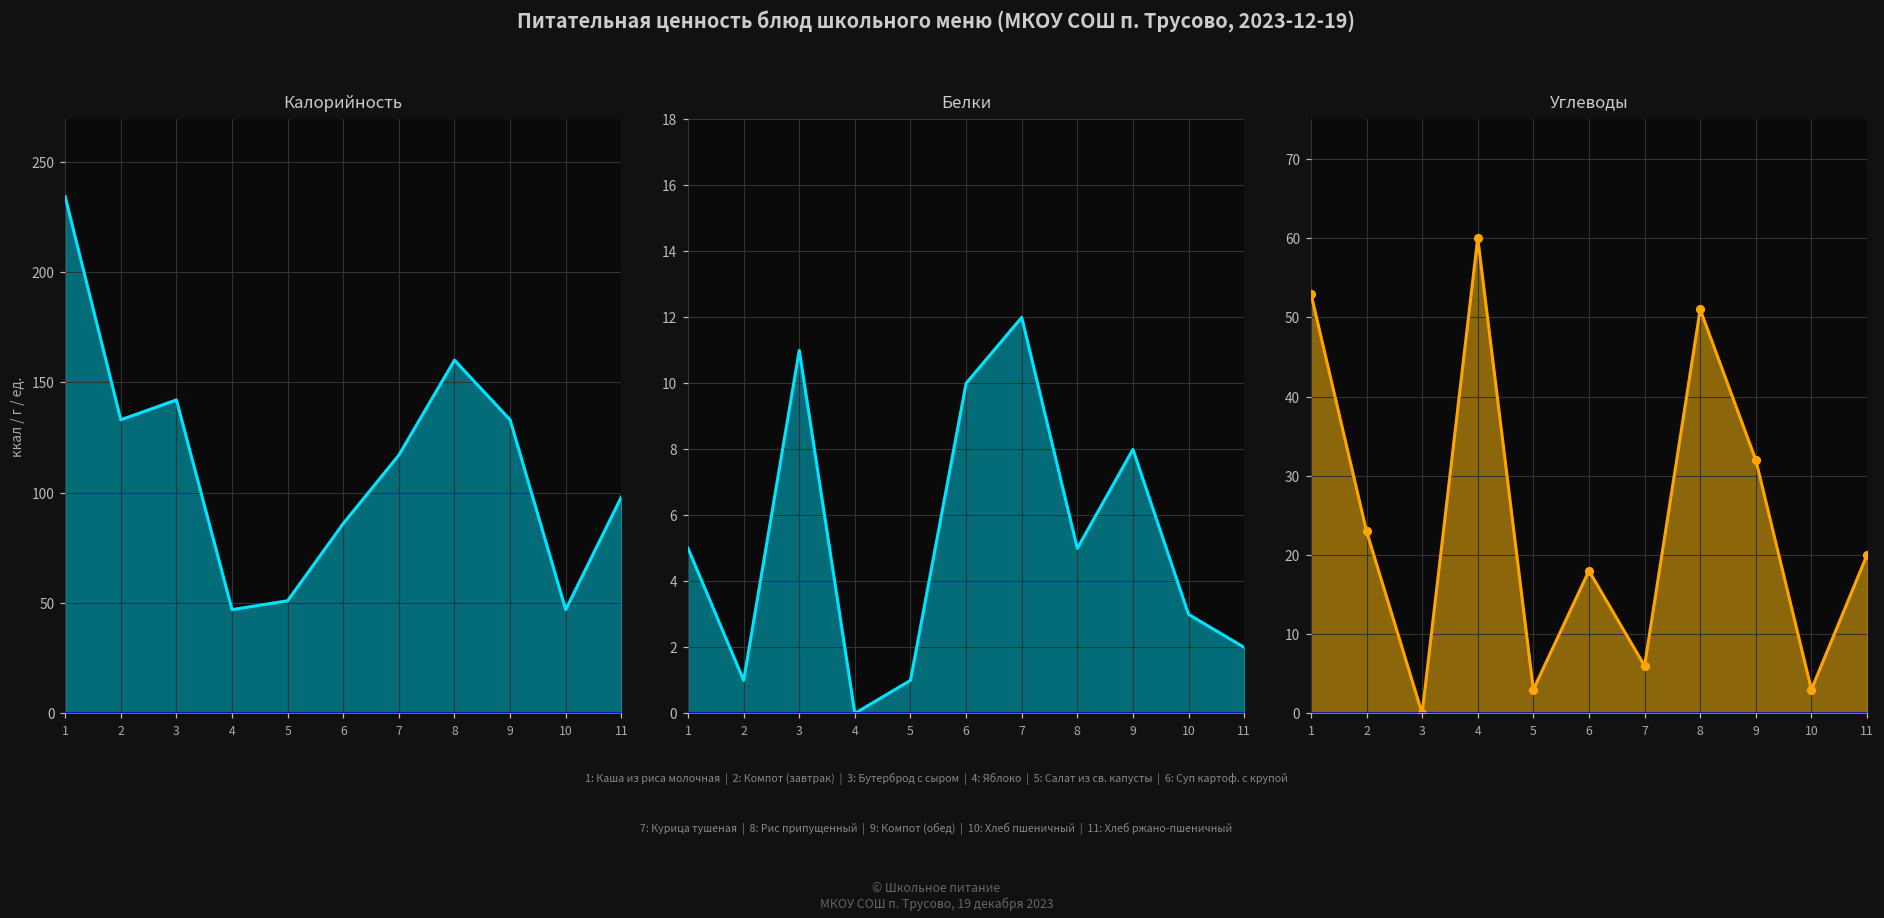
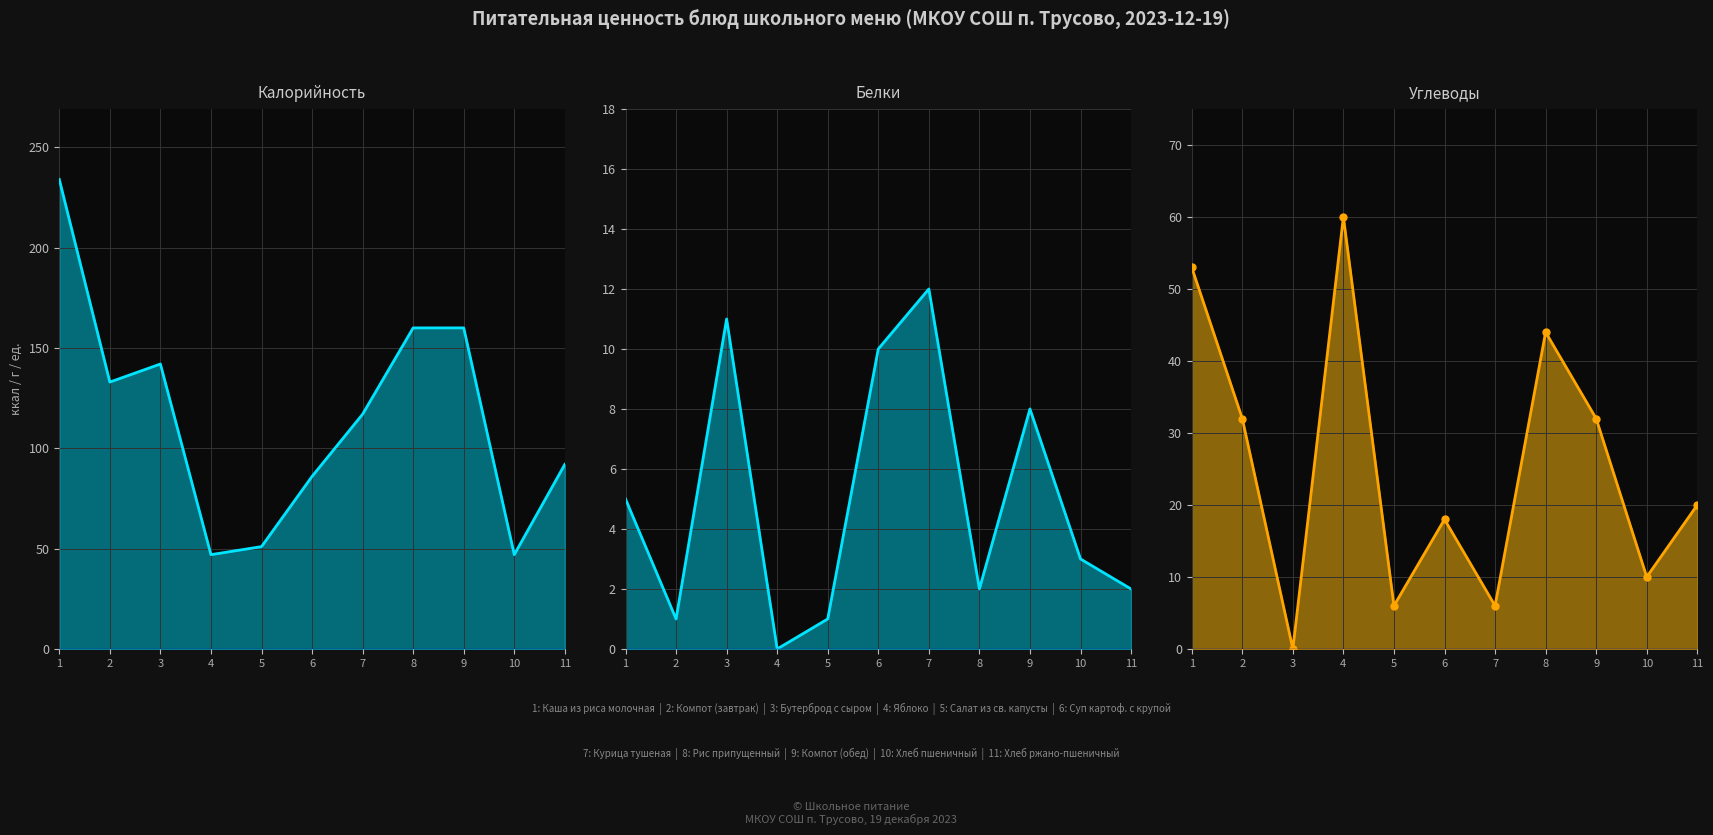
Калорийность, 9: 133 -> 160
Калорийность, 11: 98 -> 92
Белки, 8: 5 -> 2
Углеводы, 2: 23 -> 32
Углеводы, 5: 3 -> 6
Углеводы, 8: 51 -> 44
Углеводы, 10: 3 -> 10
